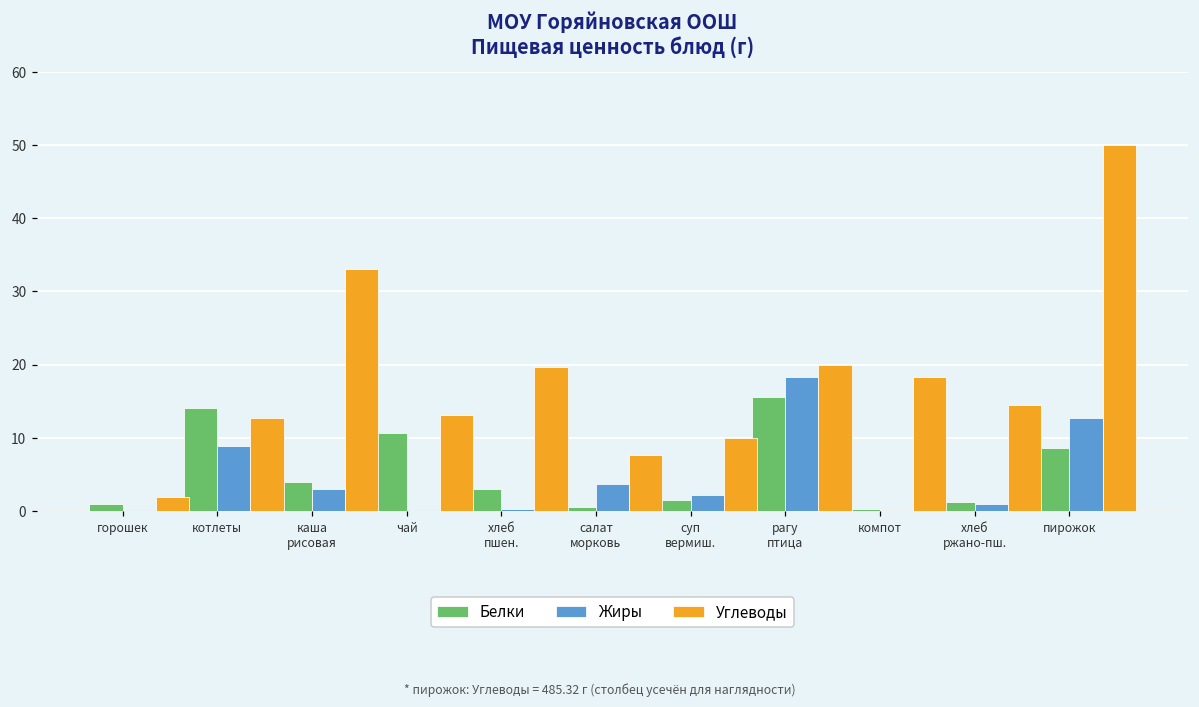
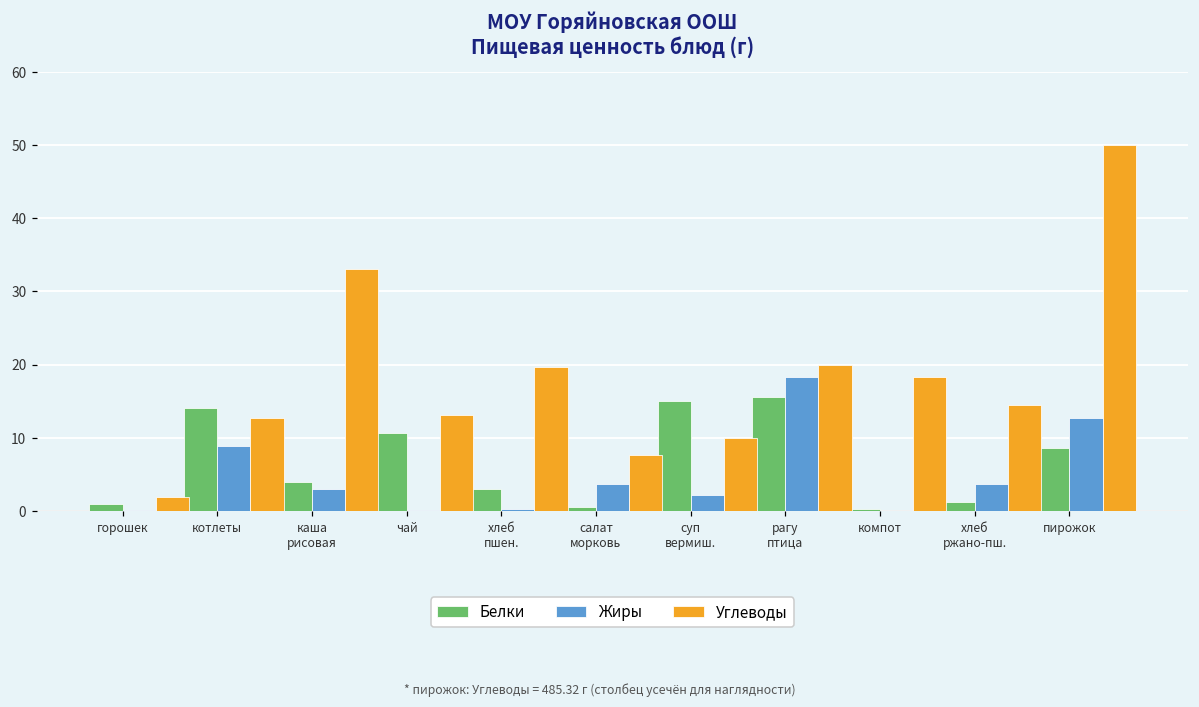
Белки, суп вермиш.: 1 -> 15
Жиры, хлеб ржано-пш.: 1 -> 4
